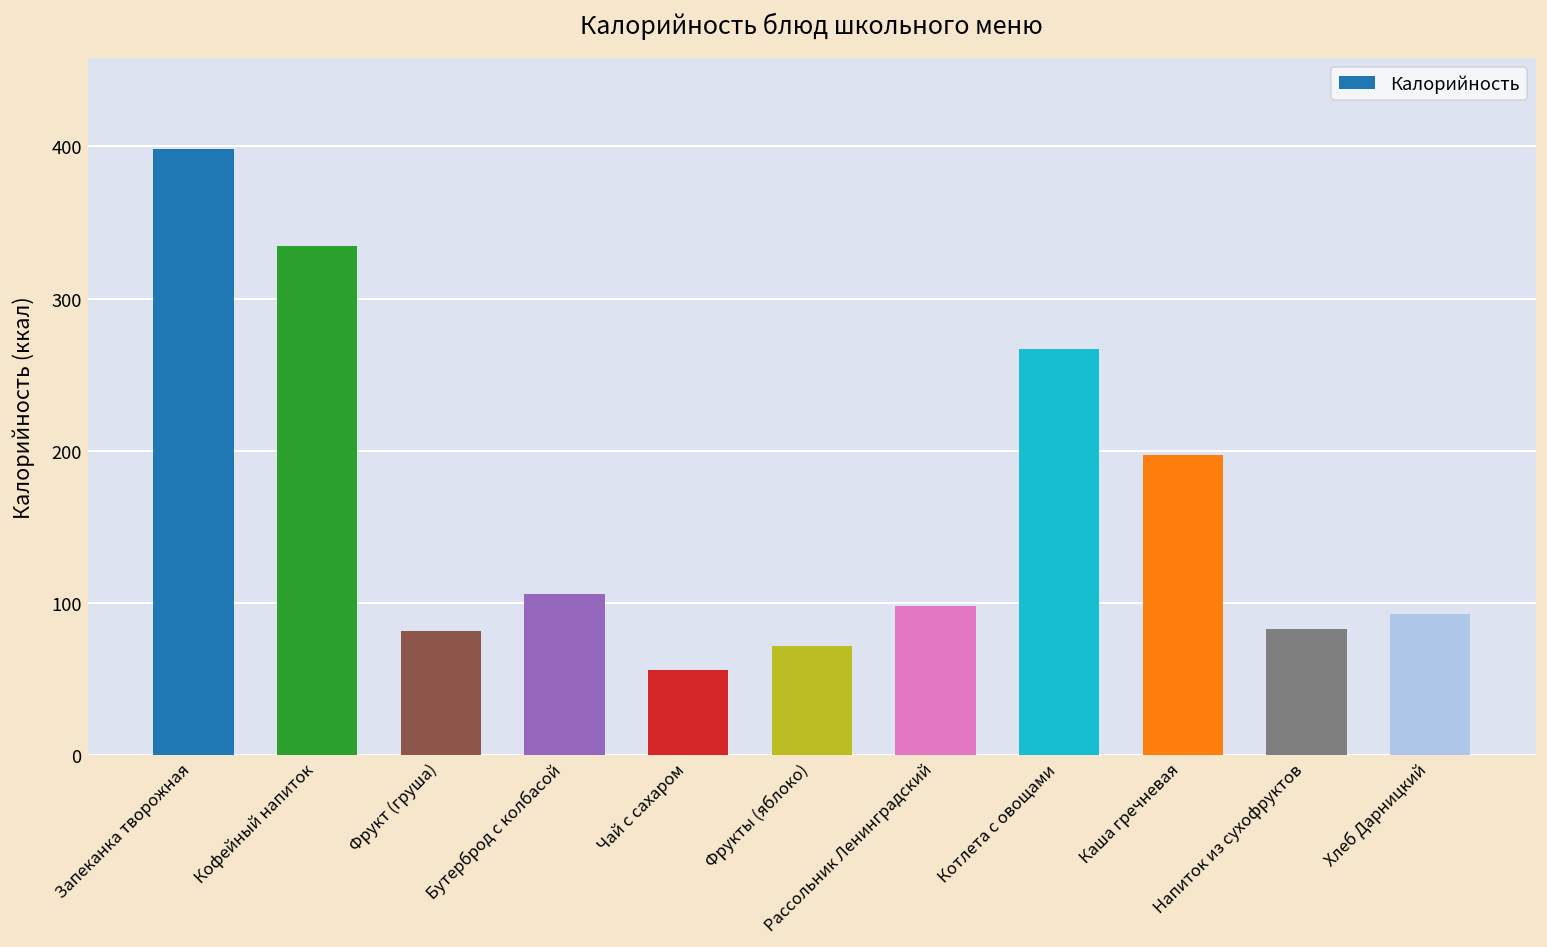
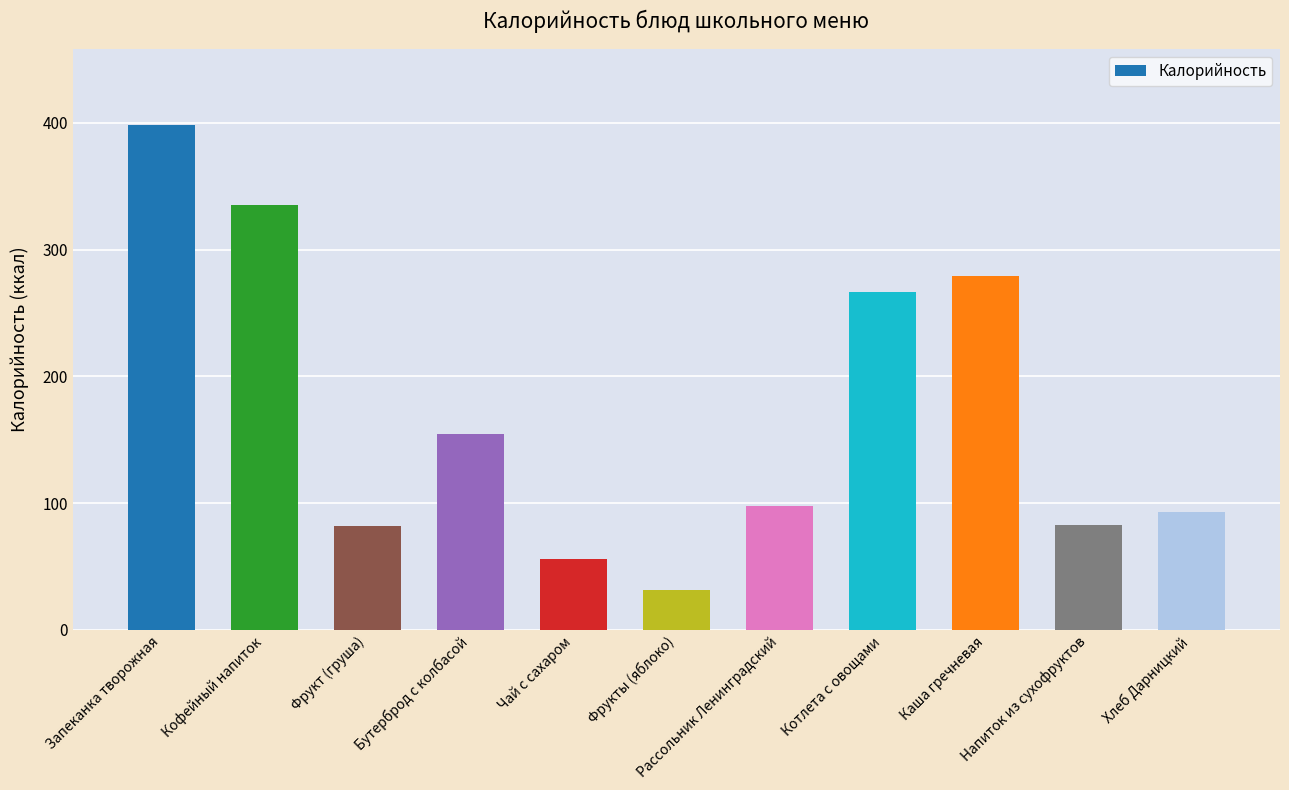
Бутерброд с колбасой: 106 -> 154
Фрукты (яблоко): 72 -> 31
Каша гречневая: 197 -> 279
